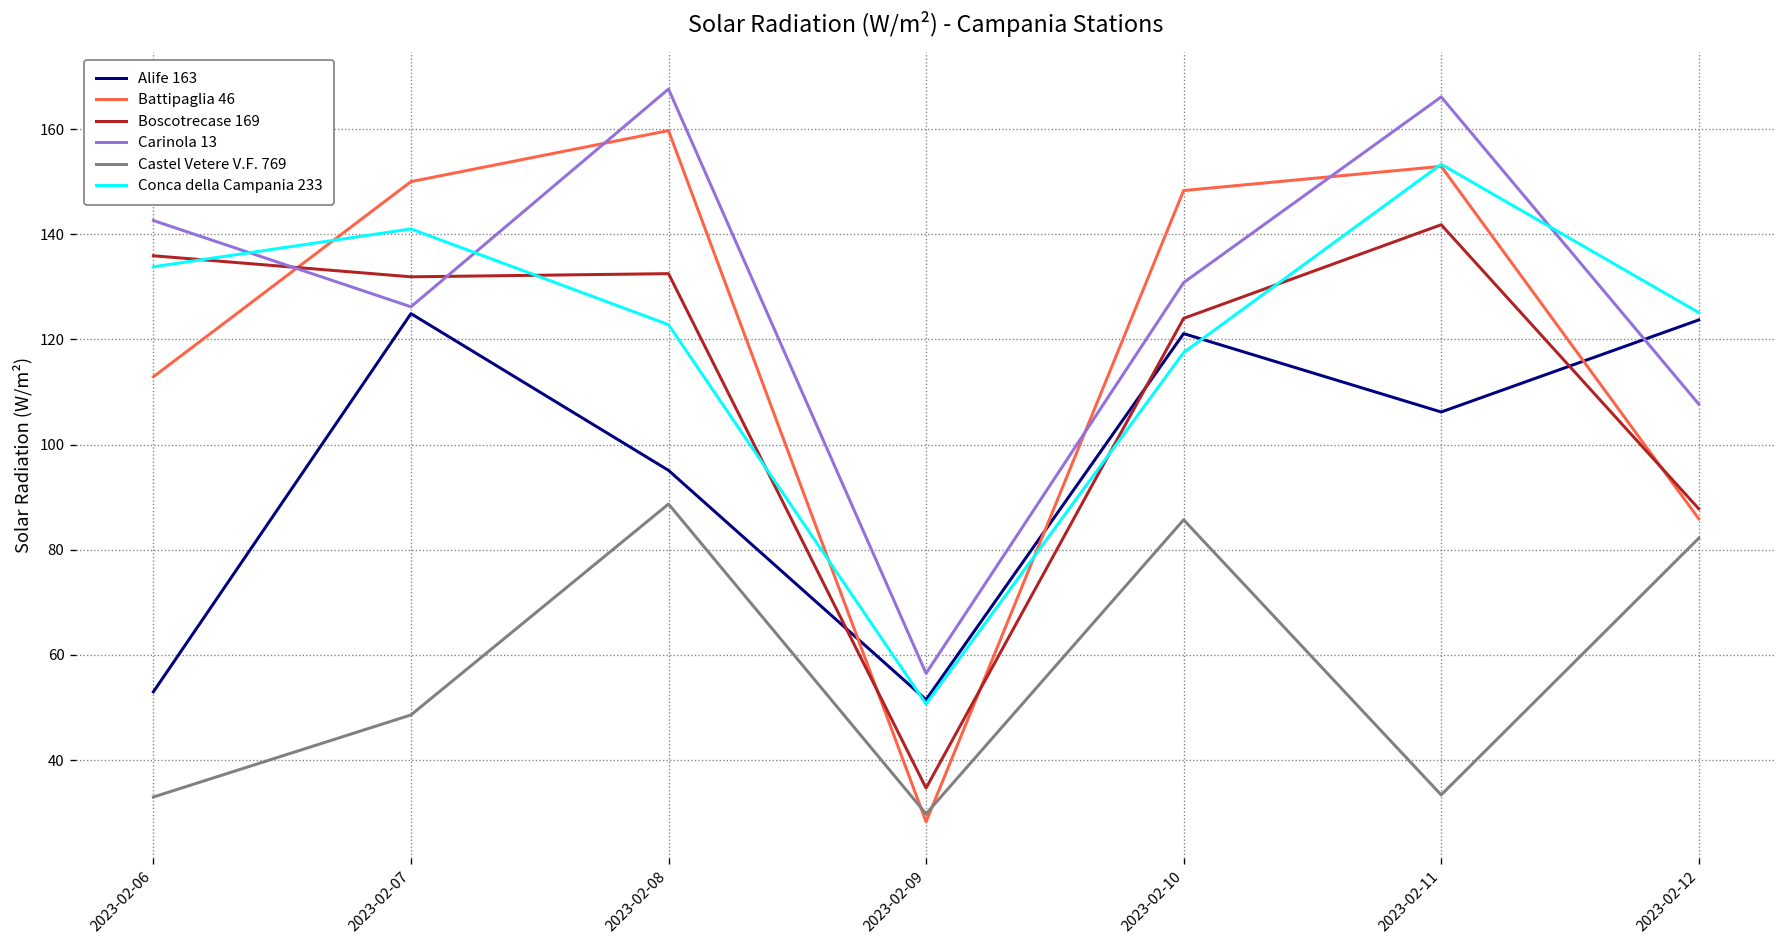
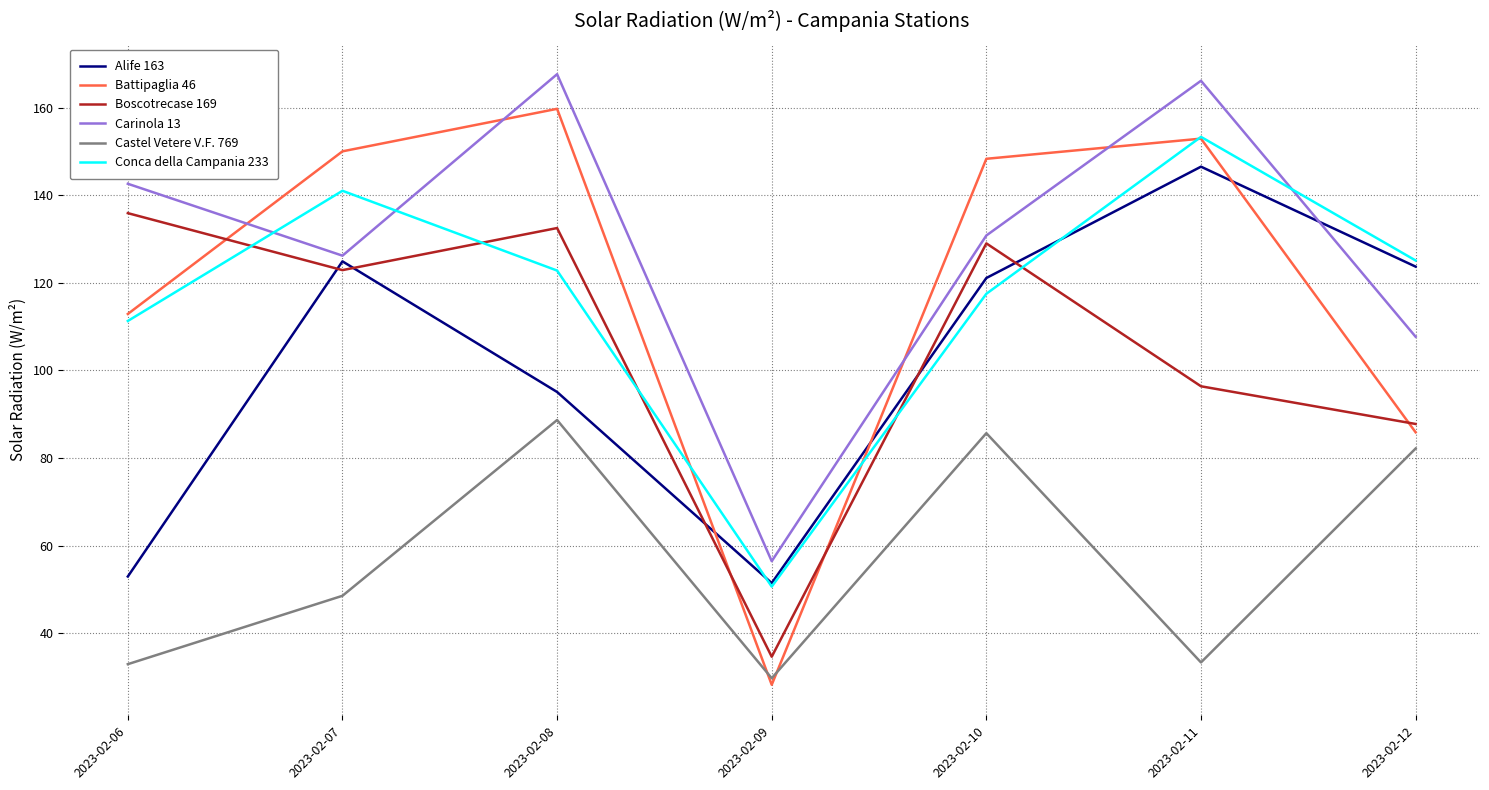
Conca della Campania 233, 2023-02-06: 134 -> 111
Boscotrecase 169, 2023-02-07: 132 -> 123
Boscotrecase 169, 2023-02-10: 124 -> 129
Alife 163, 2023-02-11: 106 -> 147
Boscotrecase 169, 2023-02-11: 142 -> 96
